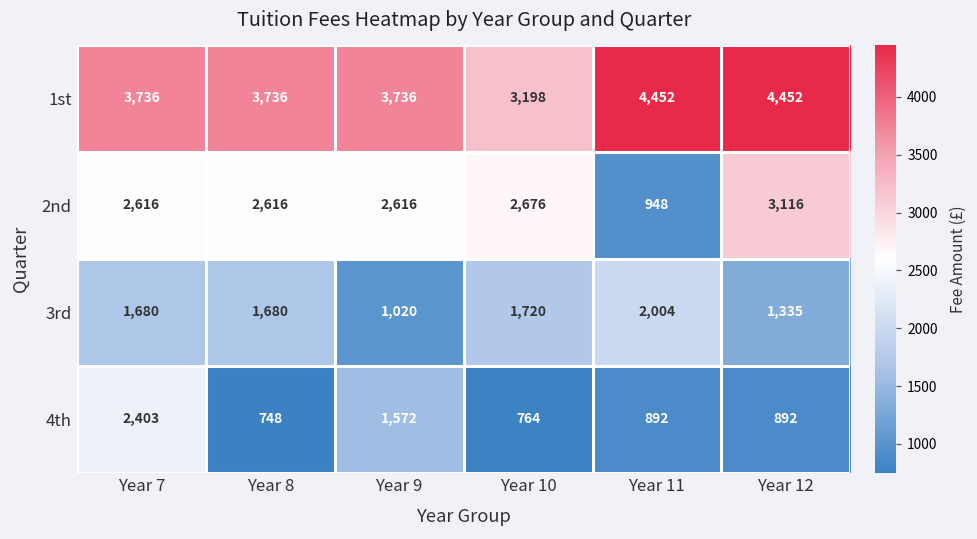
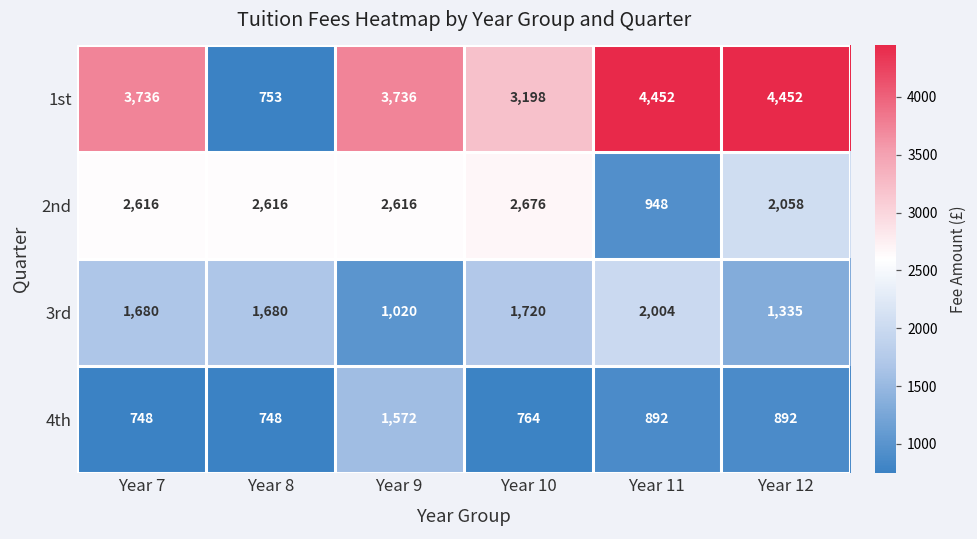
1st, Year 8: 3,736 -> 753
2nd, Year 12: 3,116 -> 2,058
4th, Year 7: 2,403 -> 748
